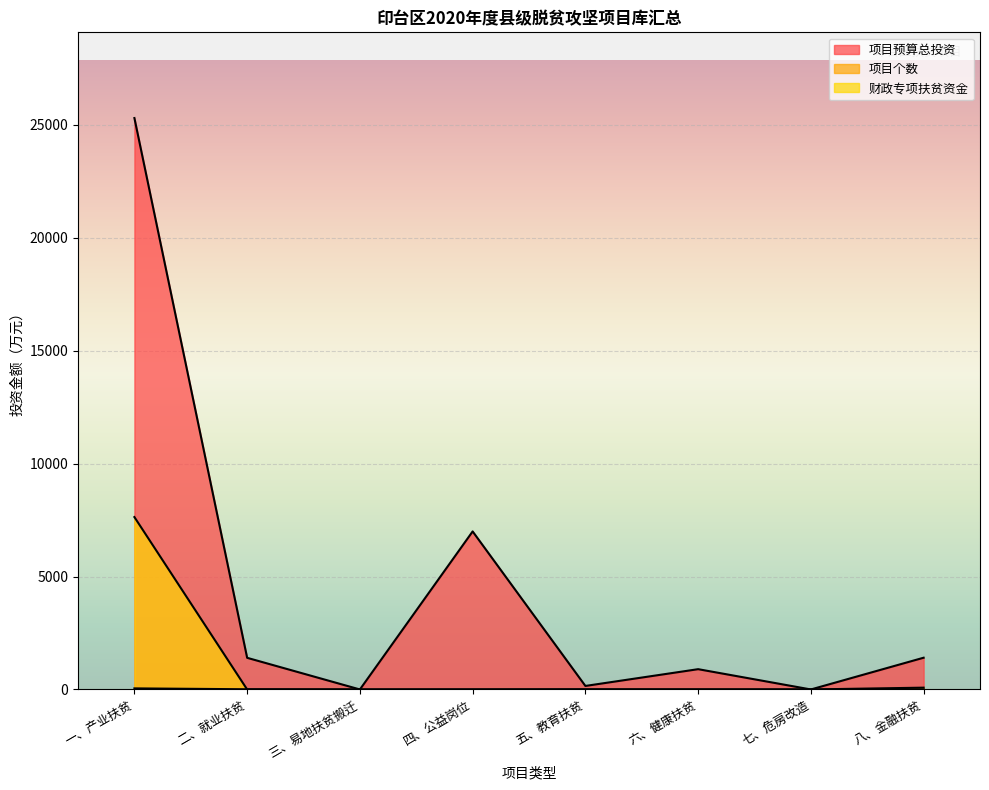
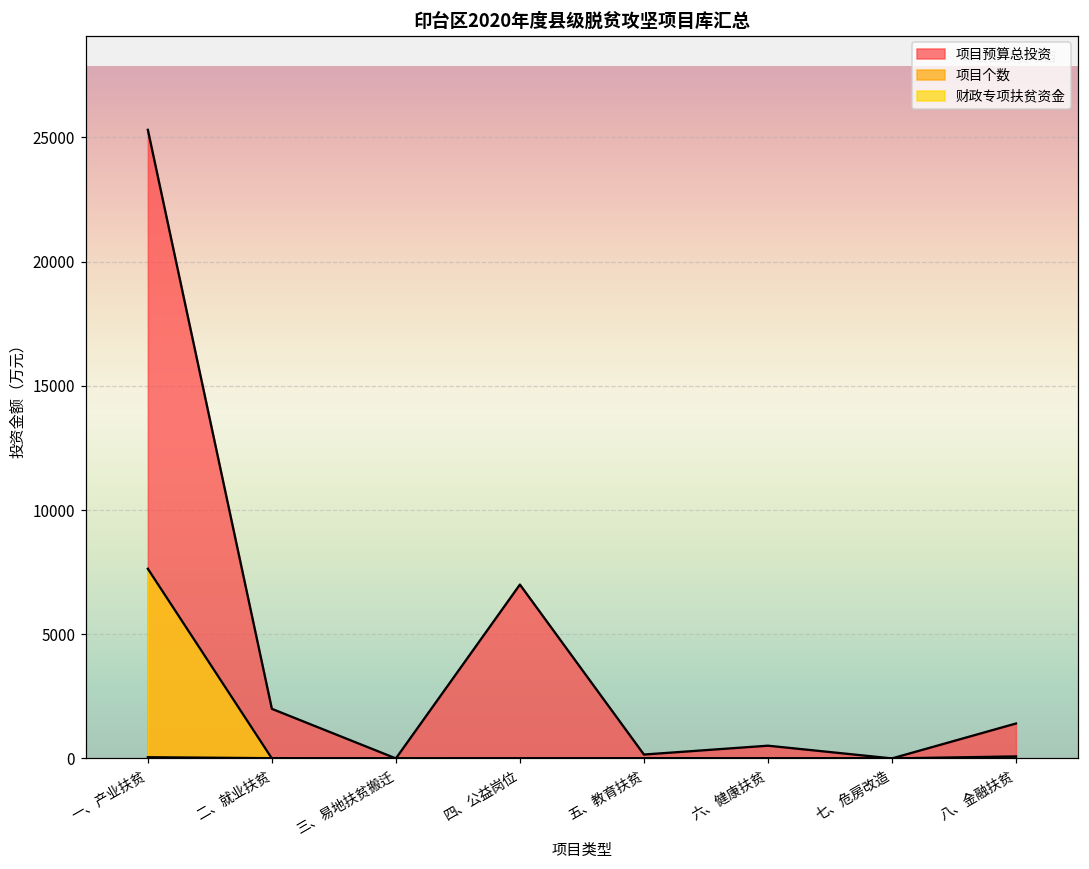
项目预算总投资, 二、就业扶贫: 1400 -> 2000
项目预算总投资, 六、健康扶贫: 900 -> 500
